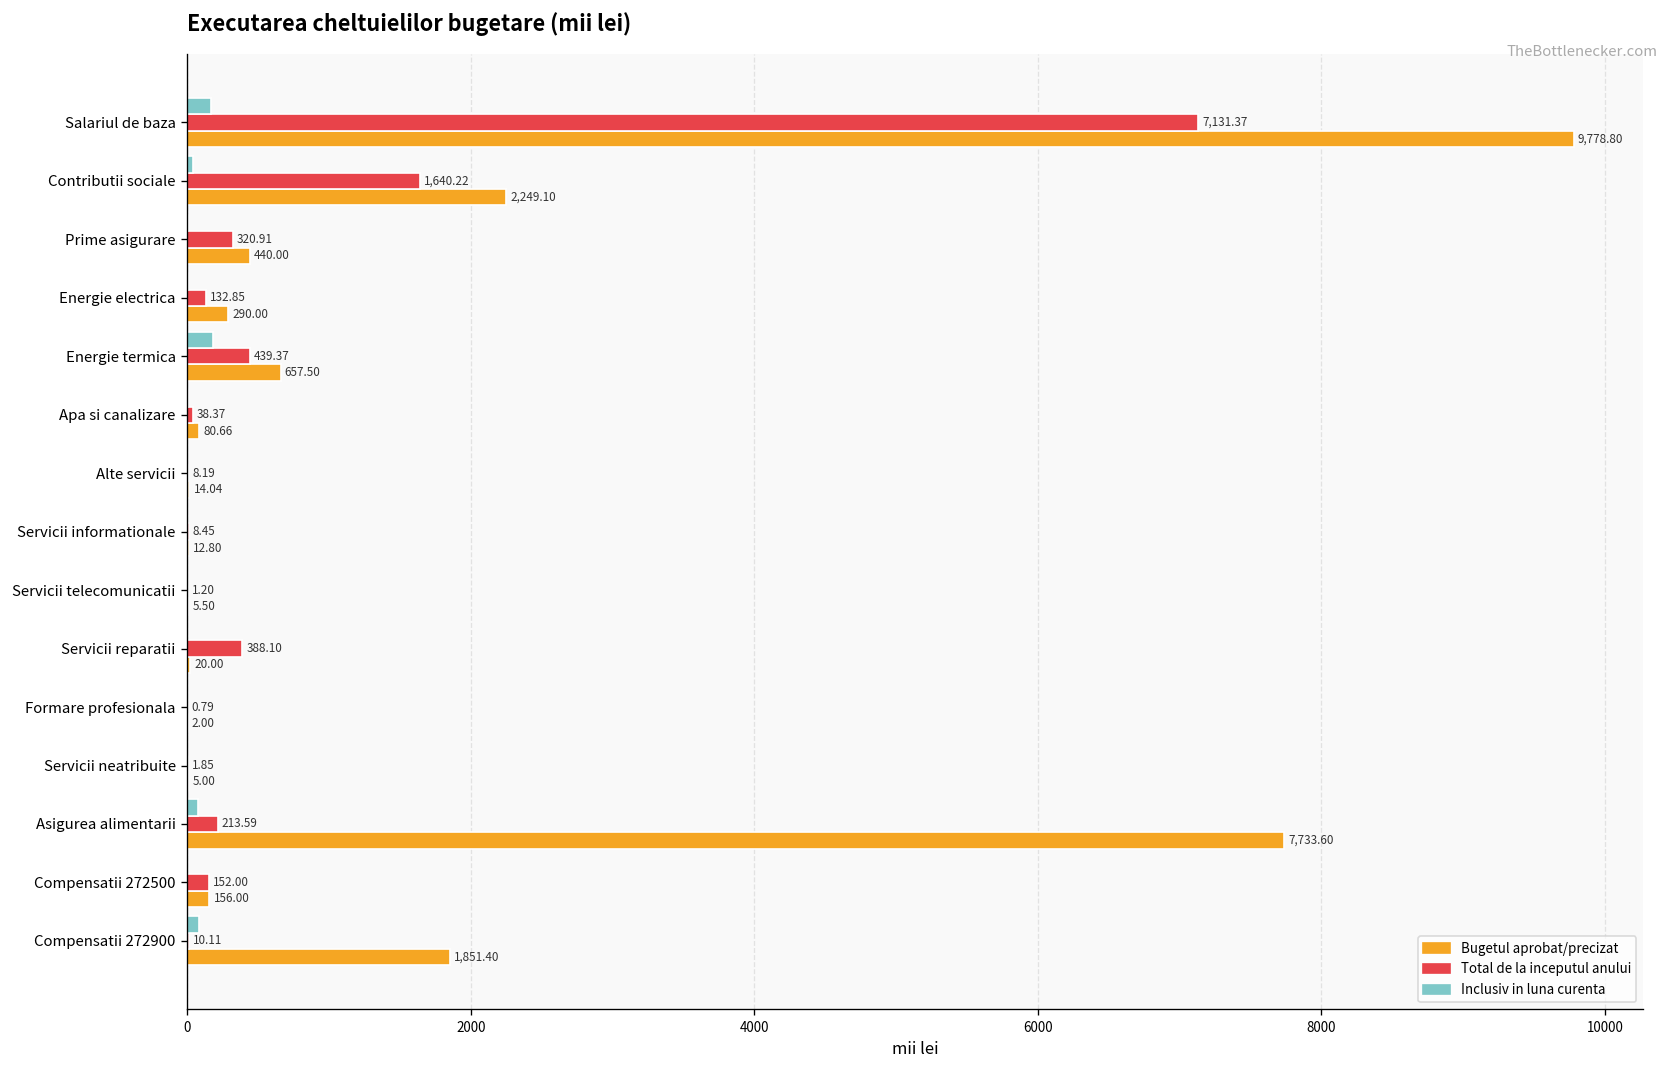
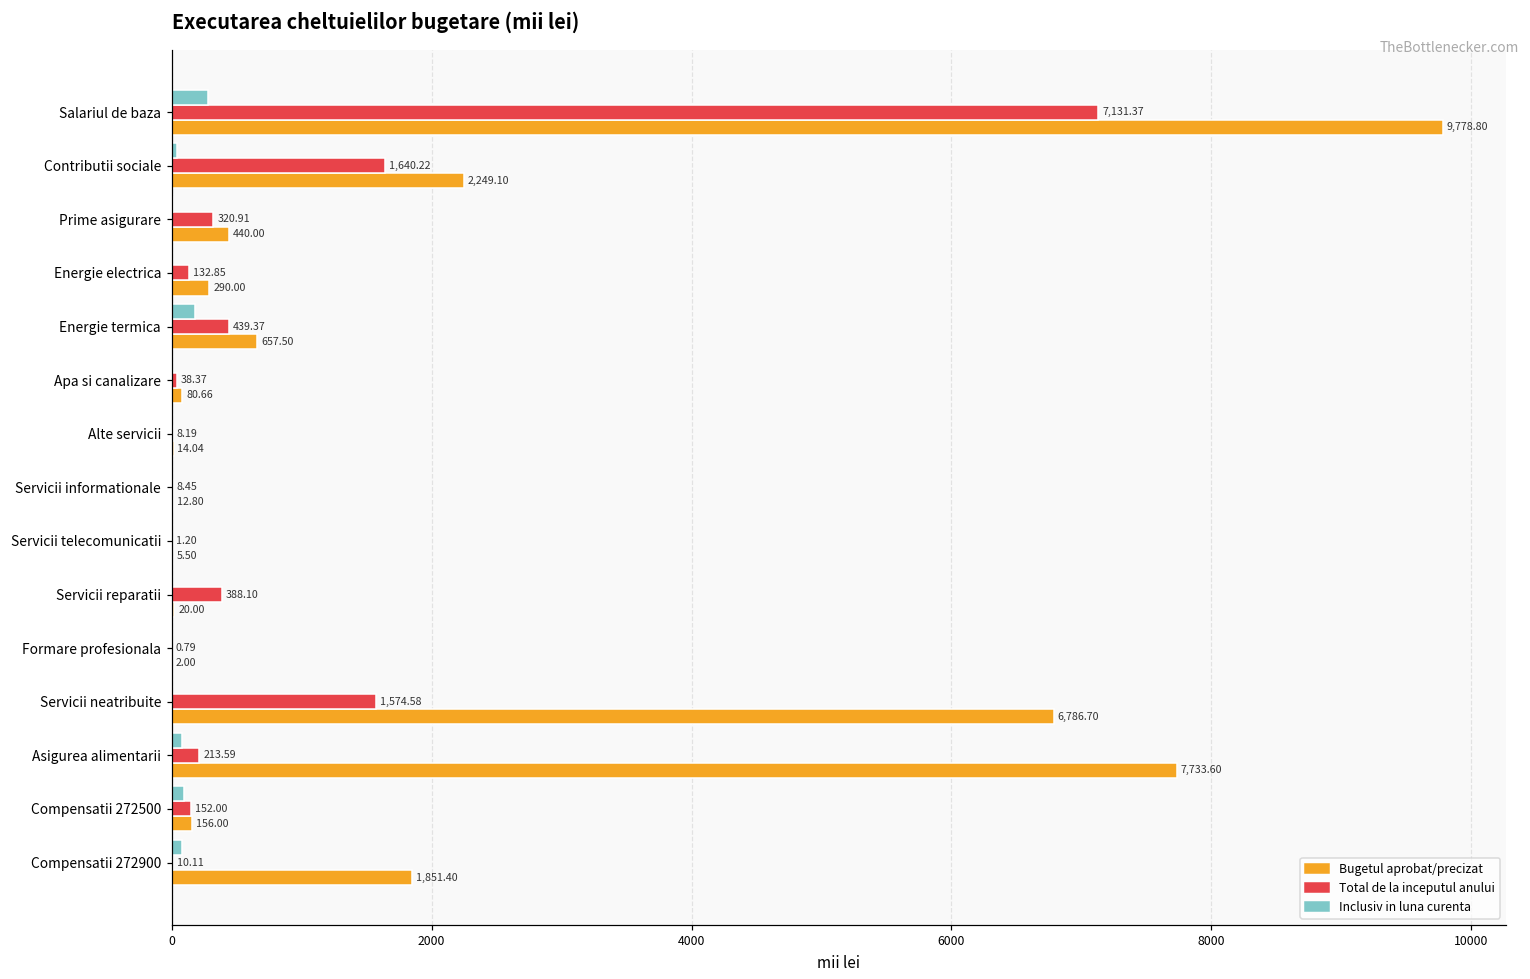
Inclusiv in luna curenta, Salariul de baza: 170 -> 280
Total de la inceputul anului, Servicii neatribuite: 1.85 -> 1,574.58
Bugetul aprobat/precizat, Servicii neatribuite: 5.00 -> 6,786.70
Inclusiv in luna curenta, Compensatii 272500: 0 -> 100
